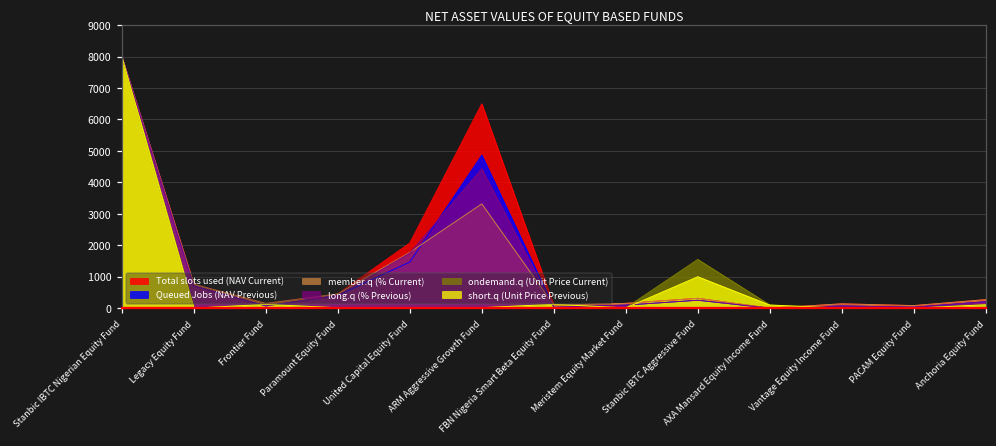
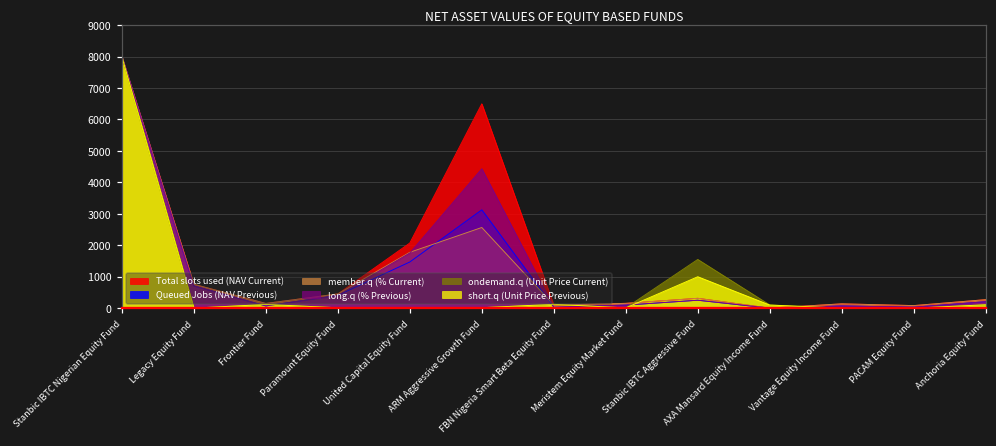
Queued Jobs (NAV Previous), ARM Aggressive Growth Fund: 4900 -> 3100
member.q (% Current), ARM Aggressive Growth Fund: 3300 -> 2600
